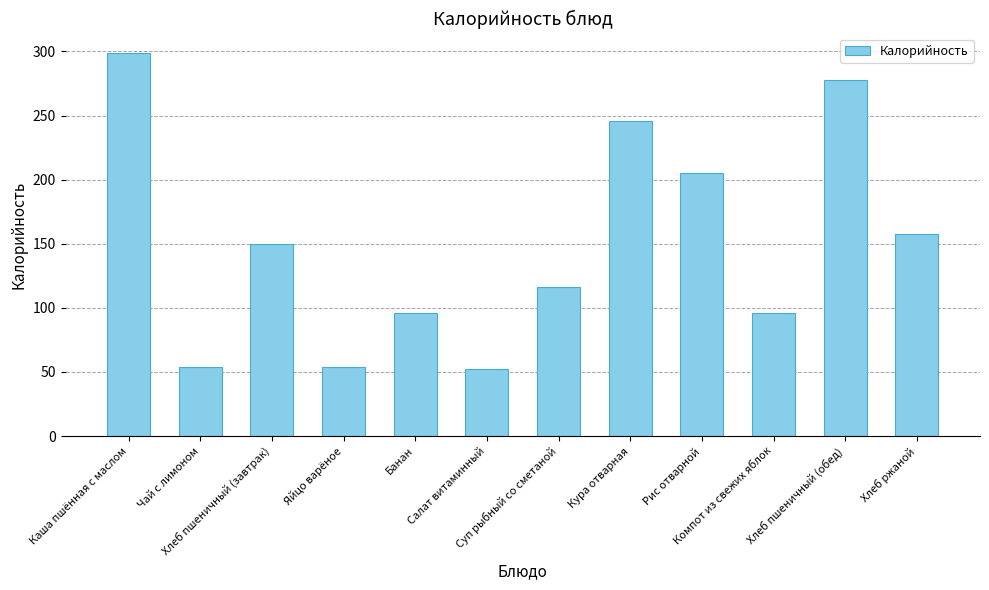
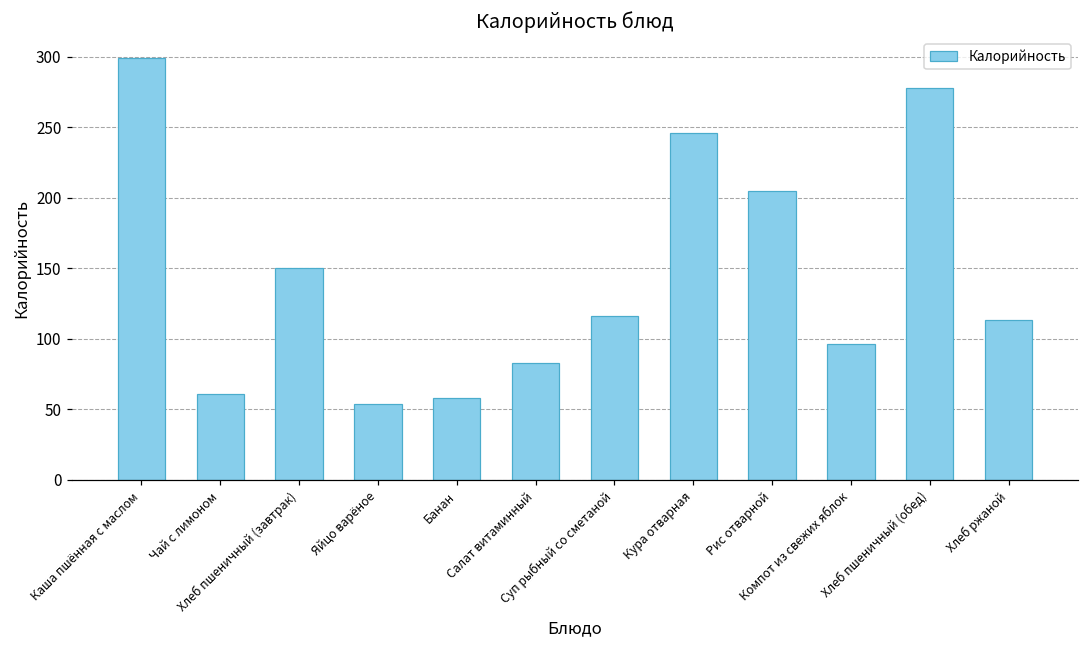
Чай с лимоном: 54 -> 61
Банан: 96 -> 58
Салат витаминный: 52 -> 83
Хлеб ржаной: 158 -> 113
